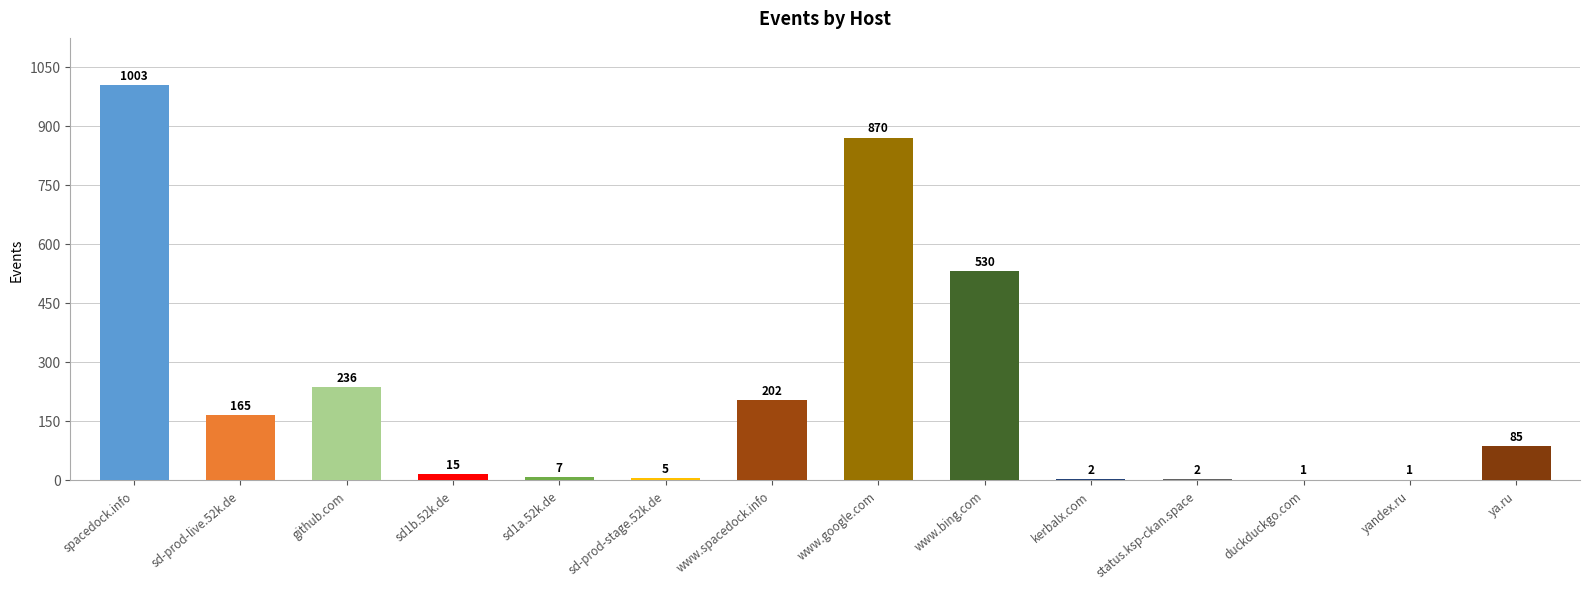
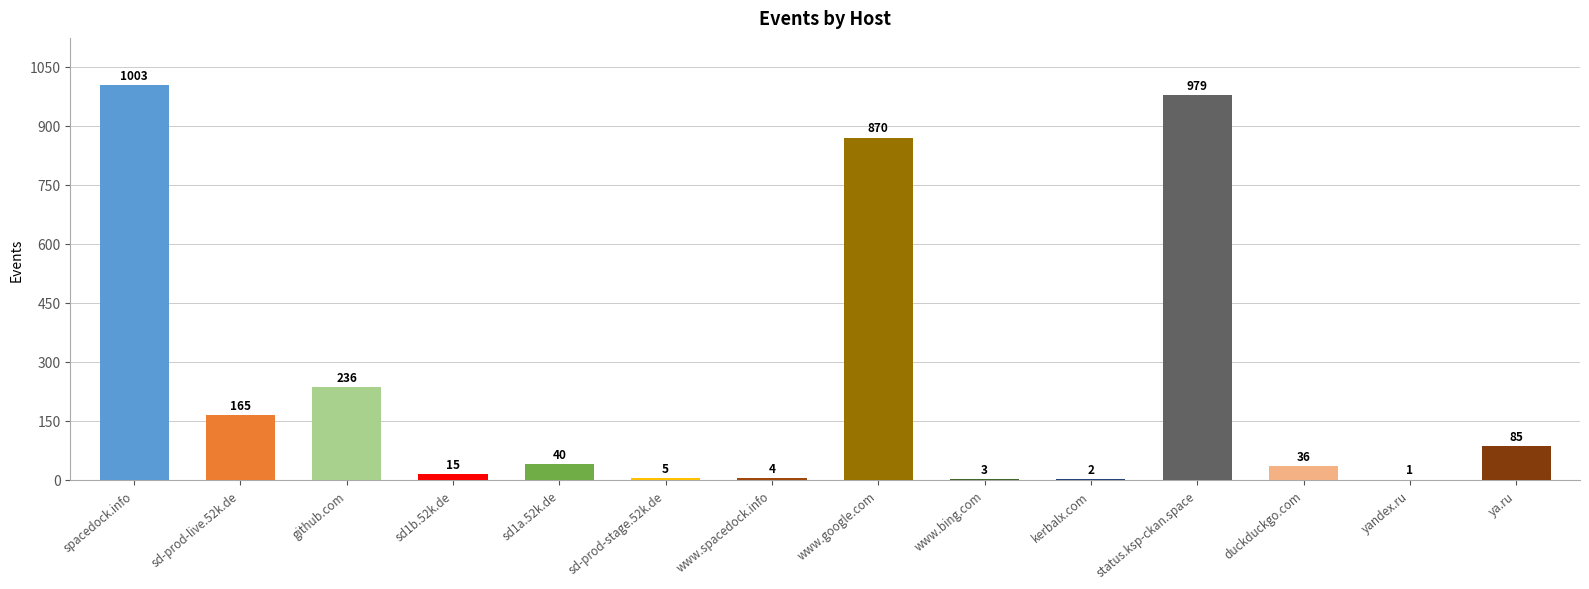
sd1a.52k.de: 7 -> 40
www.spacedock.info: 202 -> 4
www.bing.com: 530 -> 3
status.ksp-ckan.space: 2 -> 979
duckduckgo.com: 1 -> 36
